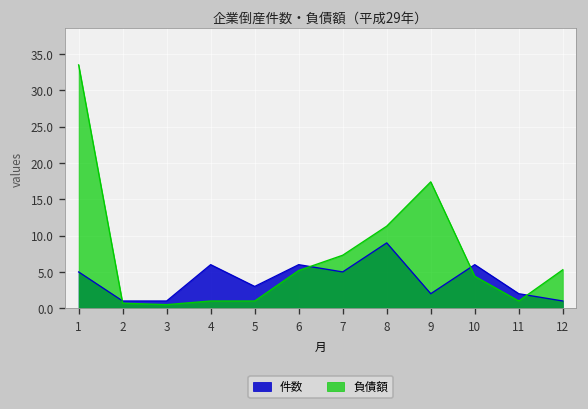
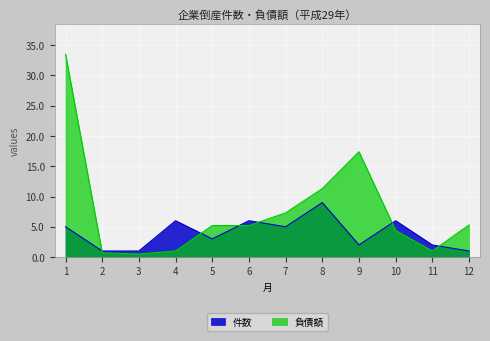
負債額, 5: 1 -> 5
